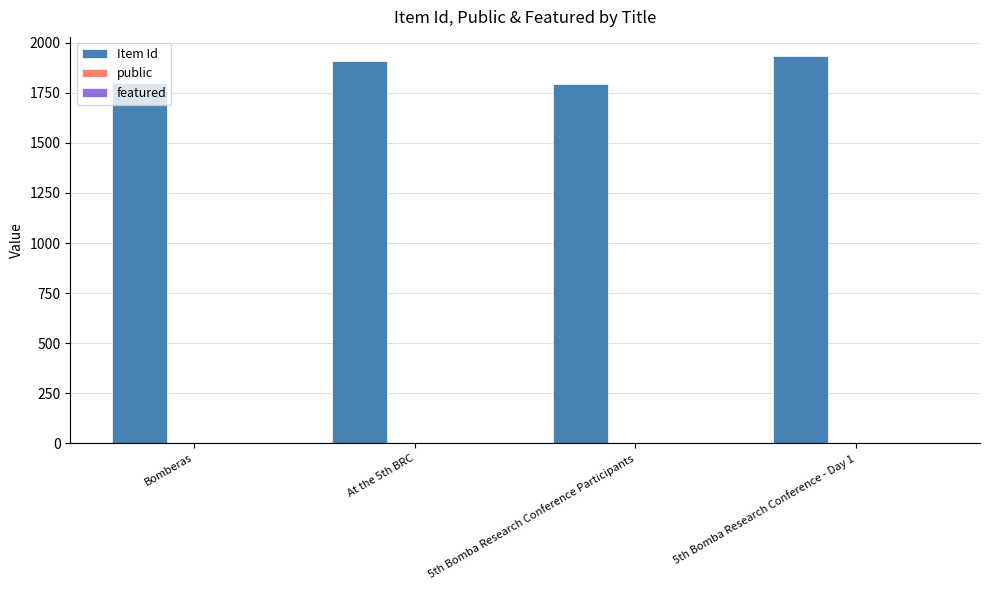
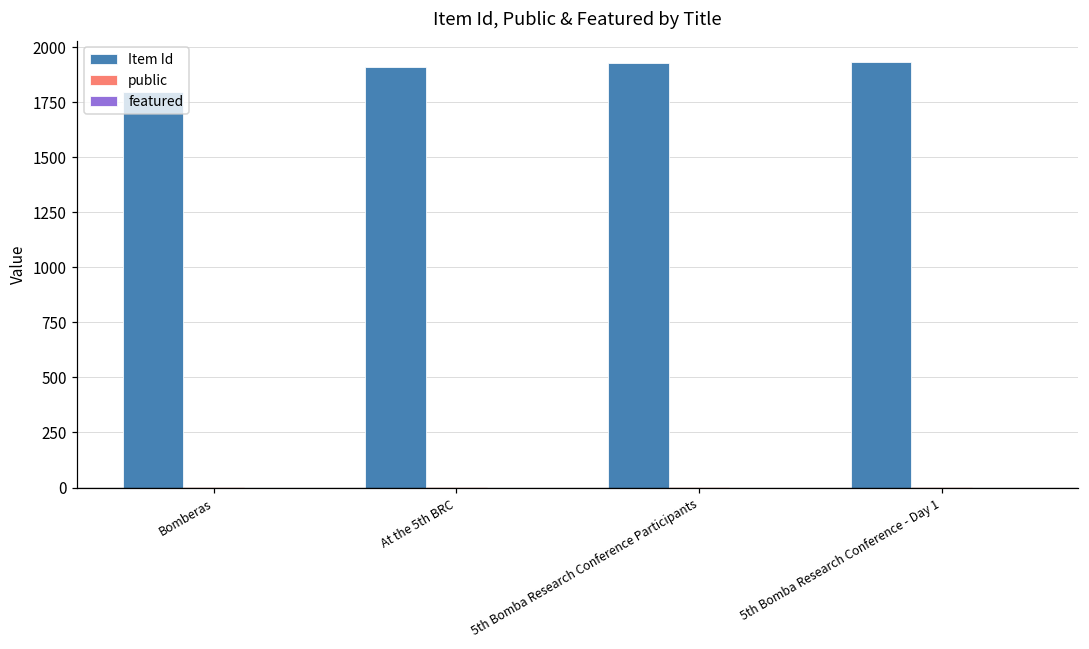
Item Id, 5th Bomba Research Conference Participants: 1790 -> 1930
